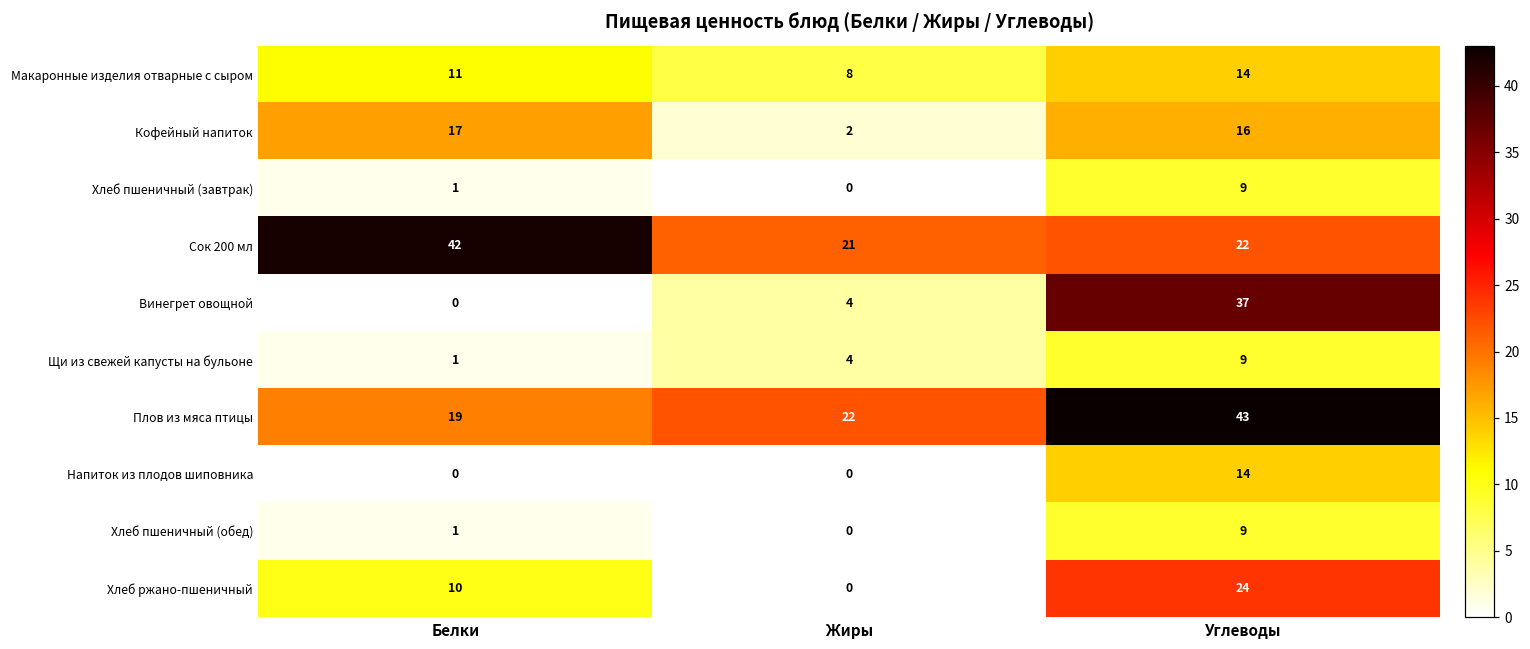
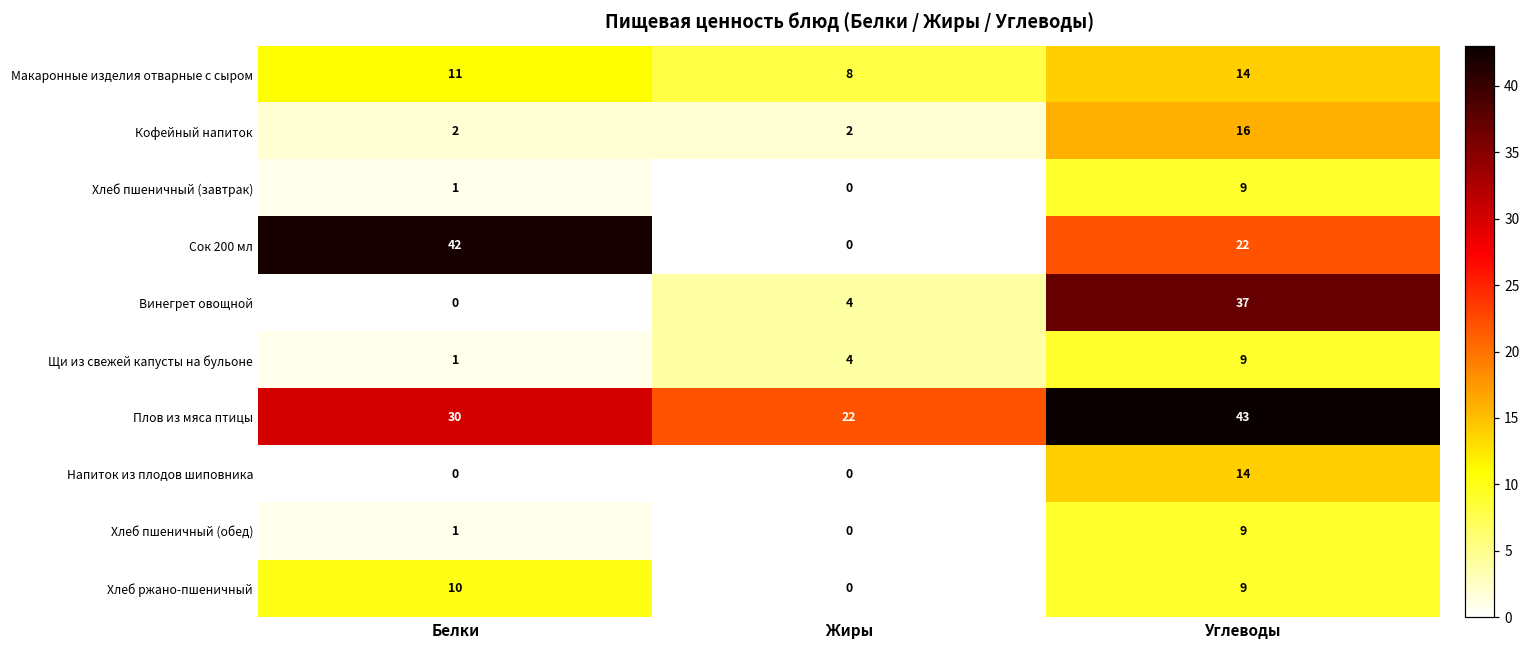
Кофейный напиток, Белки: 17 -> 2
Сок 200 мл, Жиры: 21 -> 0
Плов из мяса птицы, Белки: 19 -> 30
Хлеб ржано-пшеничный, Углеводы: 24 -> 9
